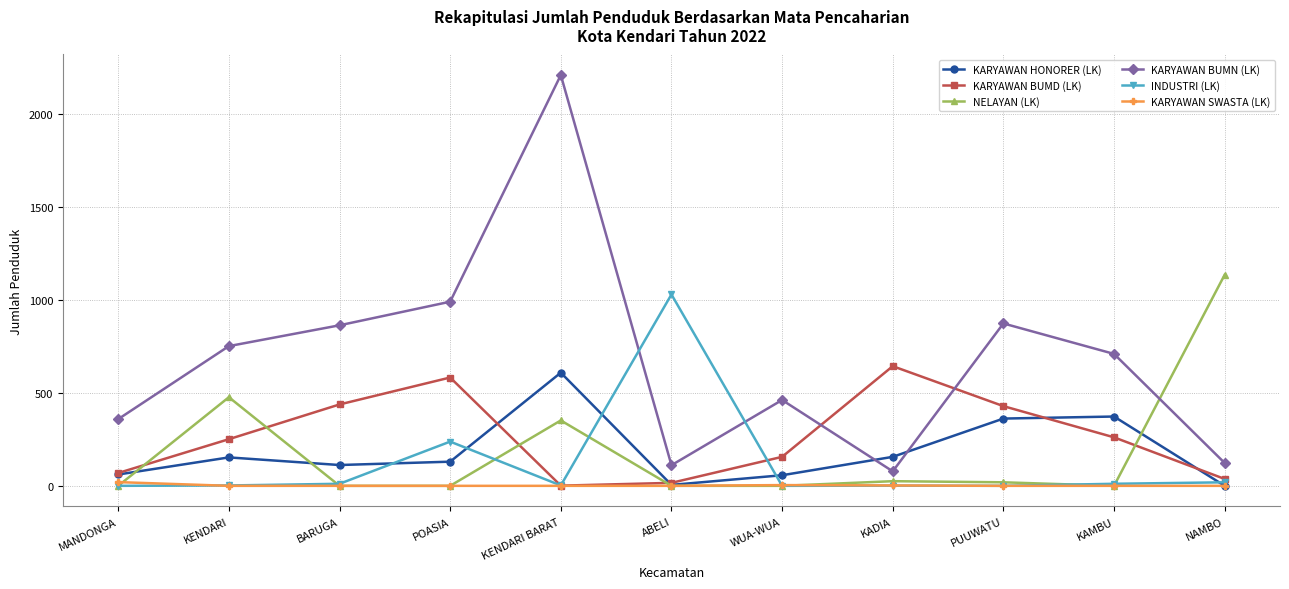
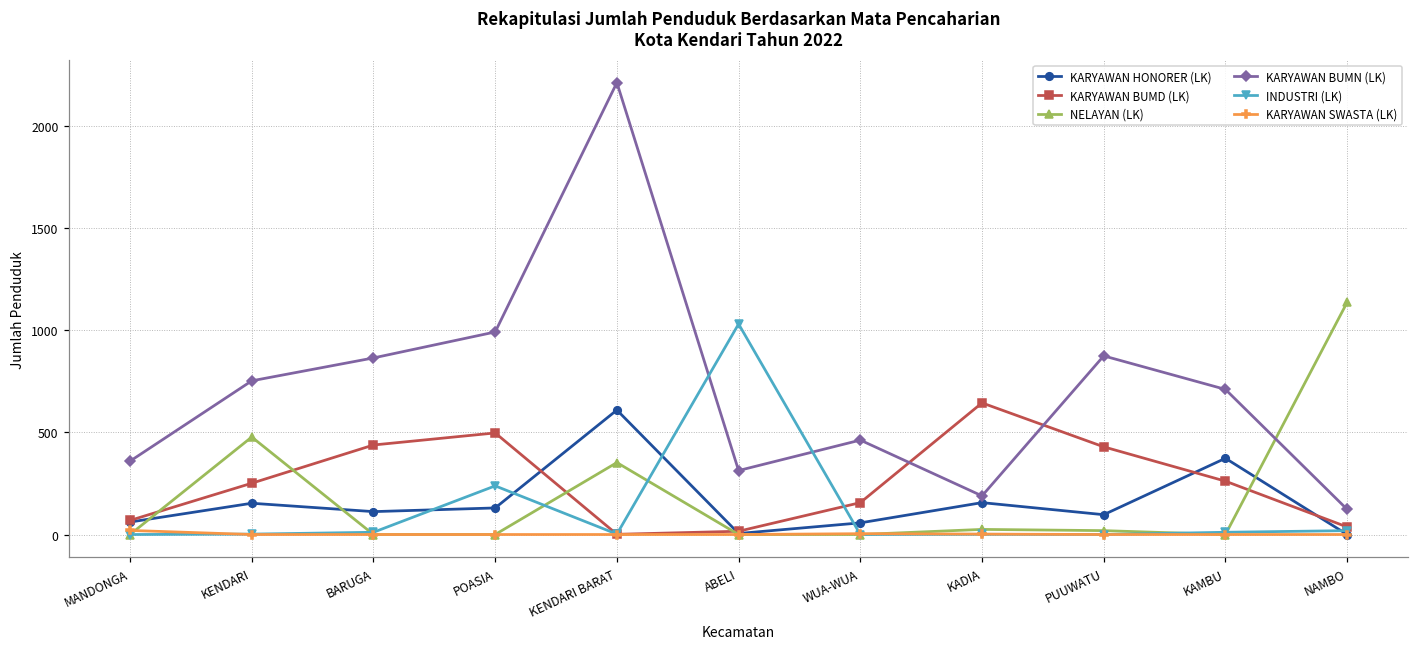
KARYAWAN BUMD (LK), POASIA: 580 -> 500
KARYAWAN BUMN (LK), ABELI: 110 -> 310
KARYAWAN BUMN (LK), KADIA: 80 -> 190
KARYAWAN HONORER (LK), PUUWATU: 360 -> 100
